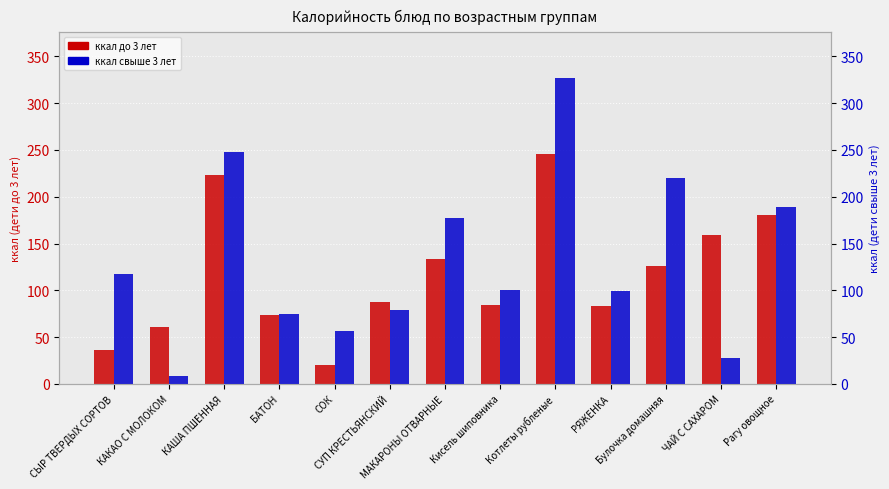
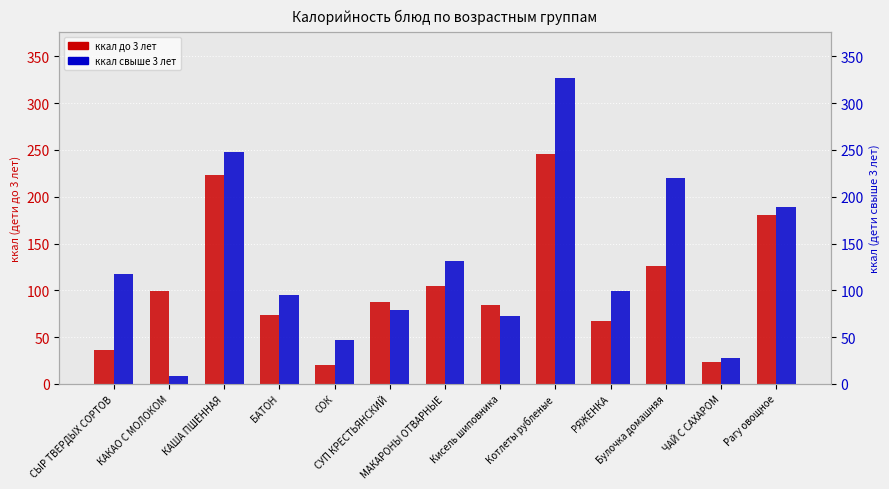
ккал до 3 лет, КАКАО С МОЛОКОМ: 60 -> 100
ккал до 3 лет, МАКАРОНЫ ОТВАРНЫЕ: 130 -> 100
ккал до 3 лет, РЯЖЕНКА: 80 -> 70
ккал до 3 лет, ЧАЙ С САХАРОМ: 160 -> 20
ккал свыше 3 лет, БАТОН: 70 -> 90
ккал свыше 3 лет, СОК: 60 -> 50
ккал свыше 3 лет, МАКАРОНЫ ОТВАРНЫЕ: 180 -> 130
ккал свыше 3 лет, Кисель шиповника: 100 -> 70
